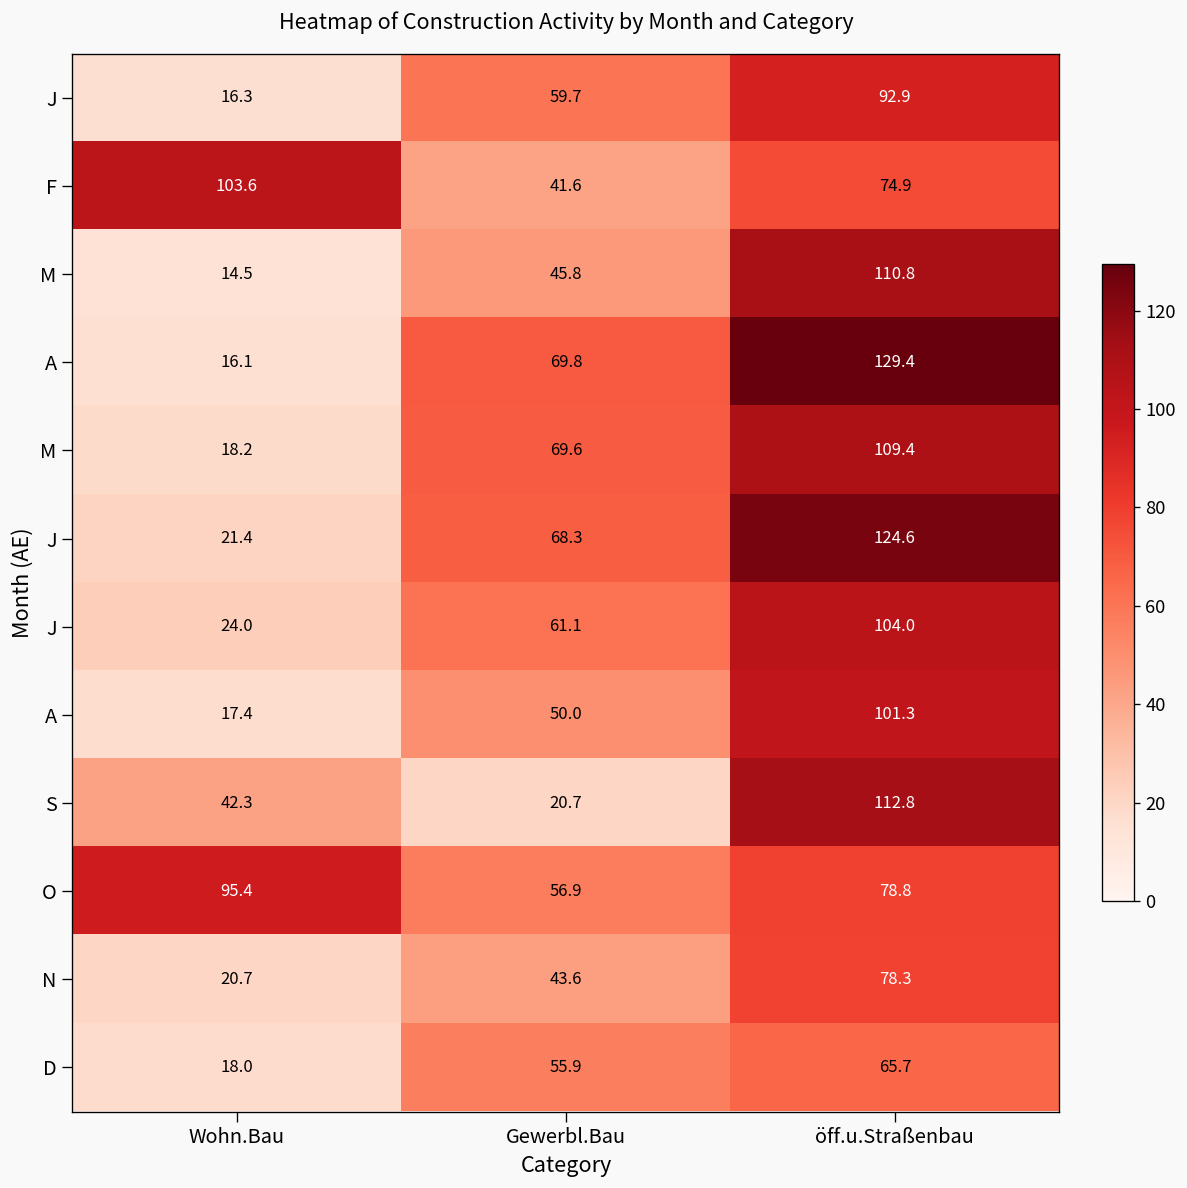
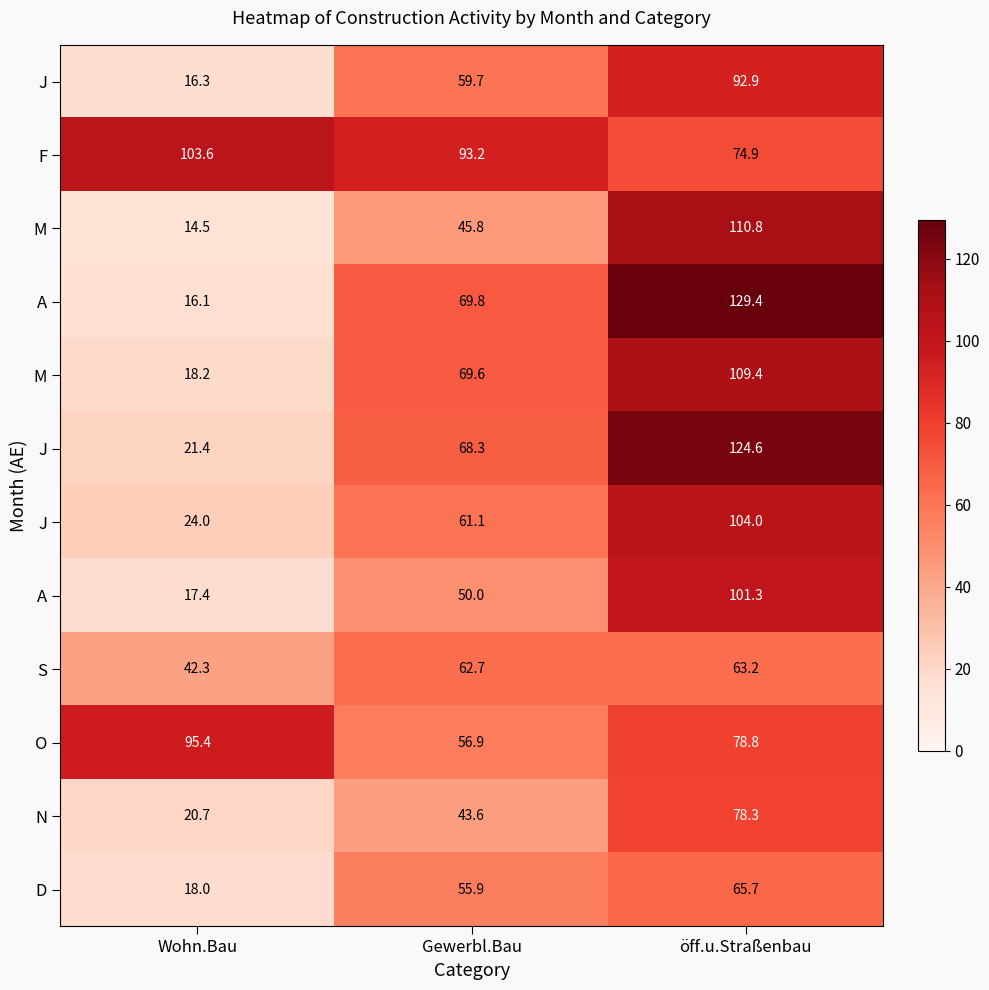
F, Gewerbl.Bau: 41.6 -> 93.2
S, Gewerbl.Bau: 20.7 -> 62.7
S, öff.u.Straßenbau: 112.8 -> 63.2
